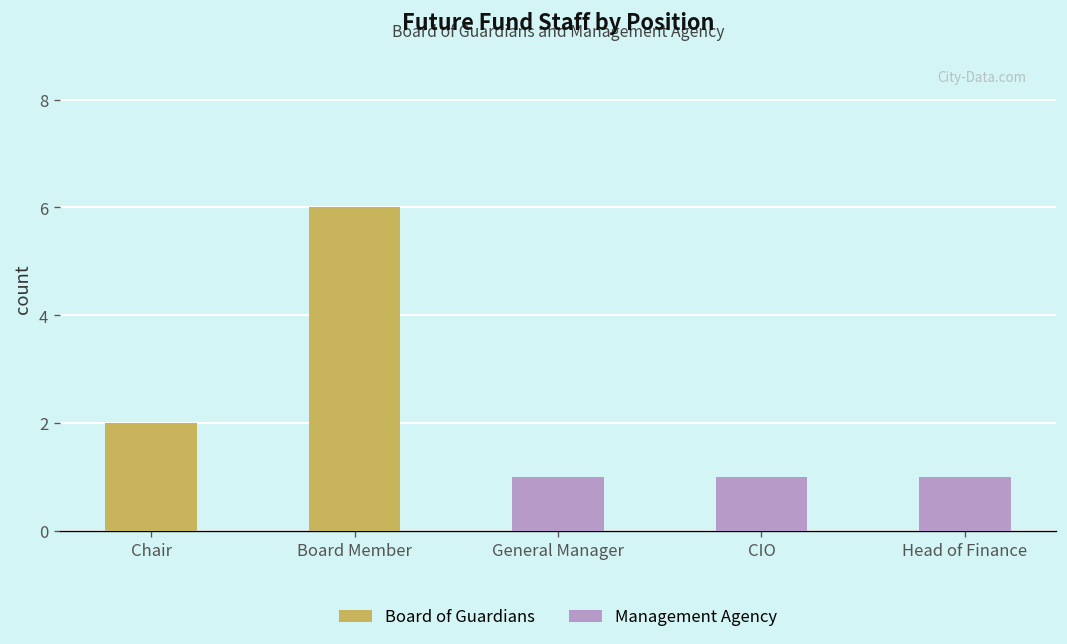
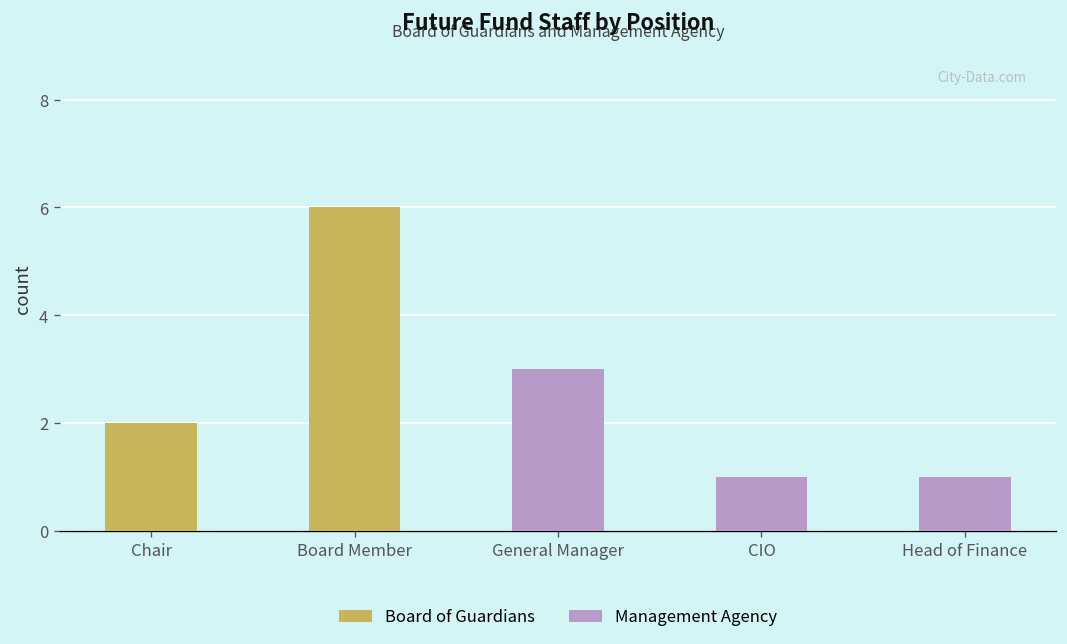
Management Agency, General Manager: 1 -> 3
